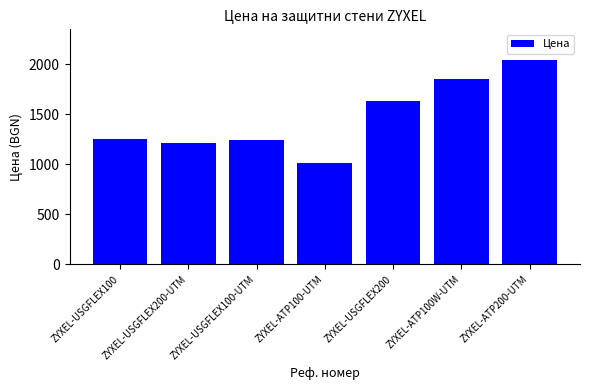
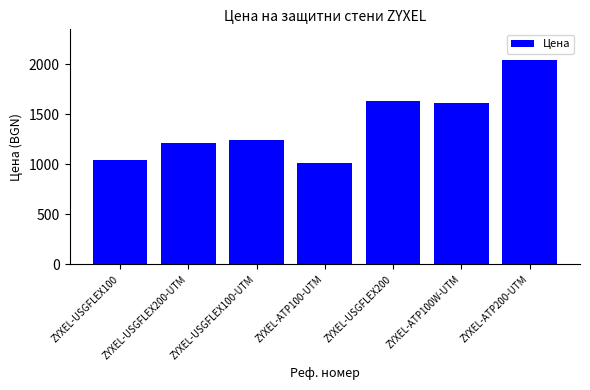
ZYXEL-USGFLEX100: 1250 -> 1040
ZYXEL-ATP100W-UTM: 1850 -> 1610
